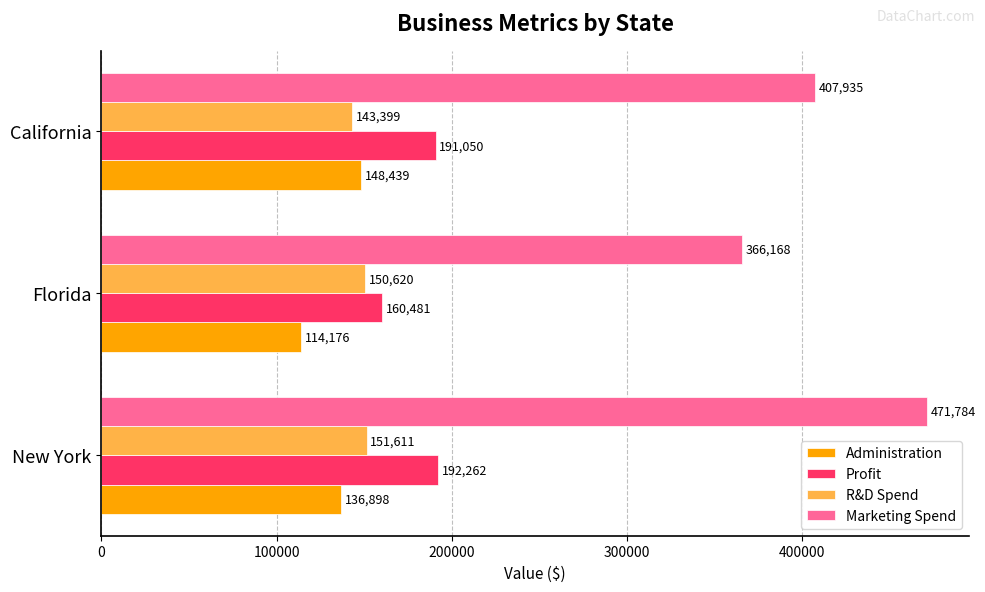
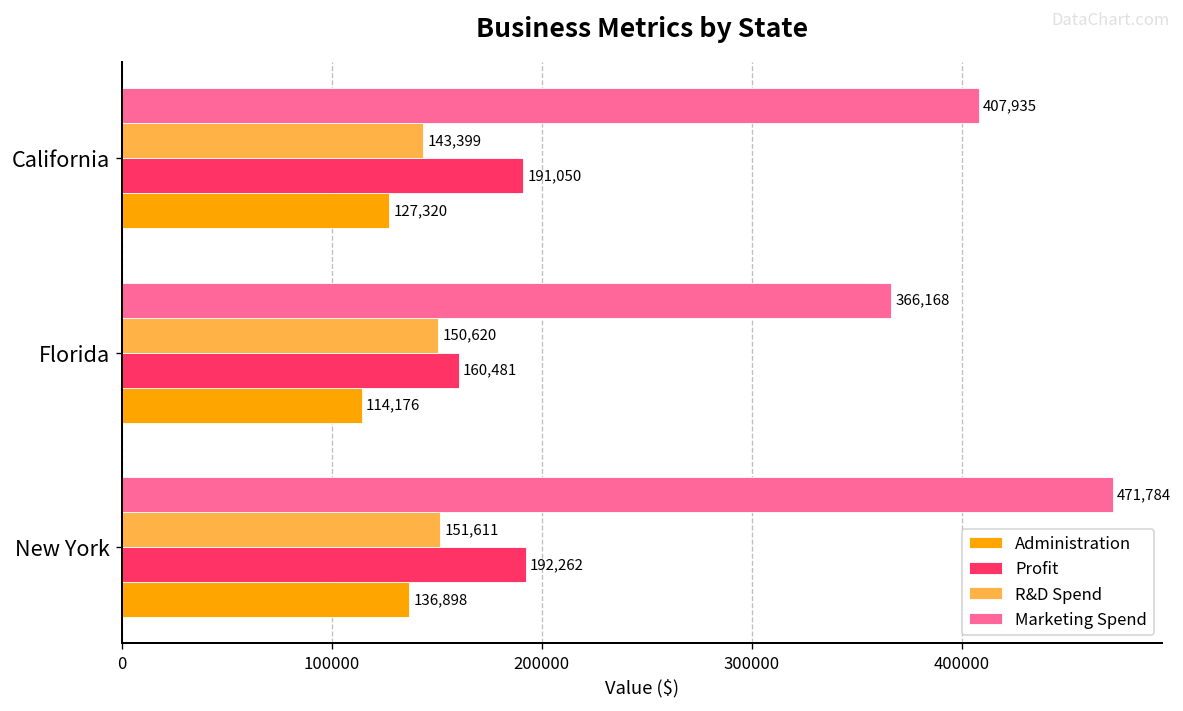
Administration, California: 148,439 -> 127,320
